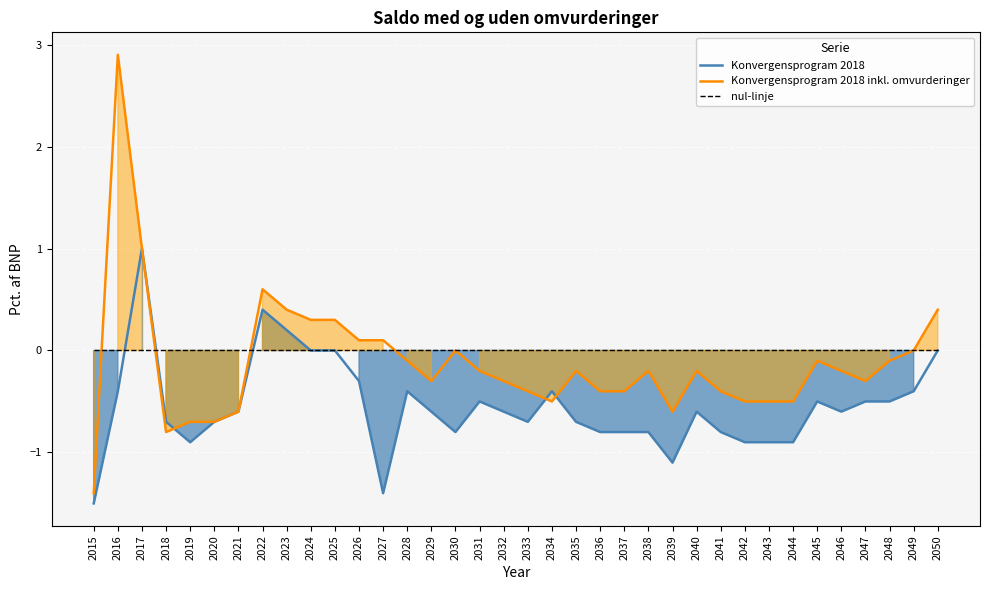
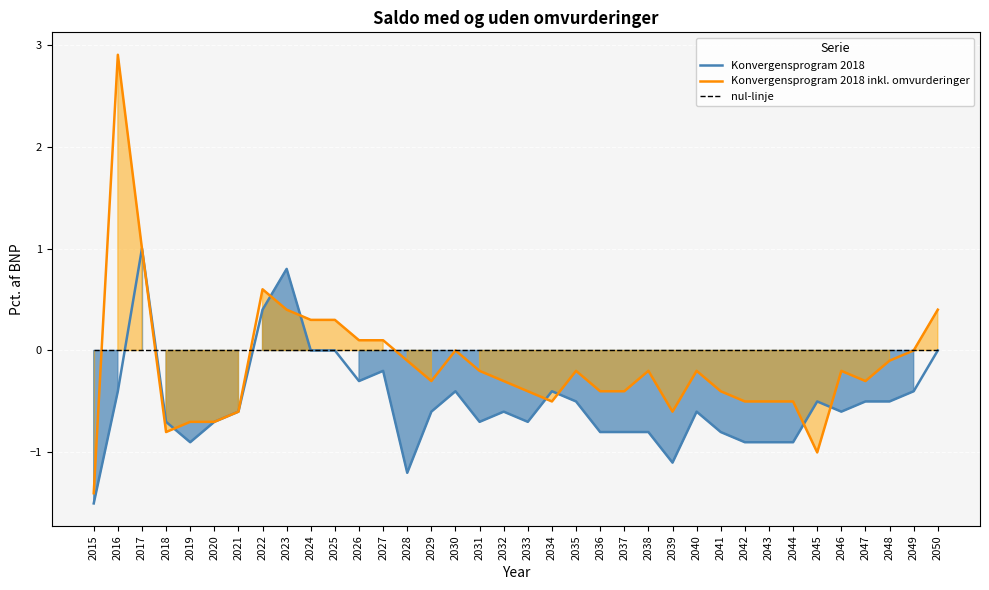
Konvergensprogram 2018, 2023: 0.2 -> 0.8
Konvergensprogram 2018, 2027: -1.4 -> -0.2
Konvergensprogram 2018, 2028: -0.4 -> -1.2
Konvergensprogram 2018, 2030: -0.8 -> -0.4
Konvergensprogram 2018, 2031: -0.5 -> -0.7
Konvergensprogram 2018, 2035: -0.7 -> -0.5
Konvergensprogram 2018 inkl. omvurderinger, 2045: -0.1 -> -1.0
